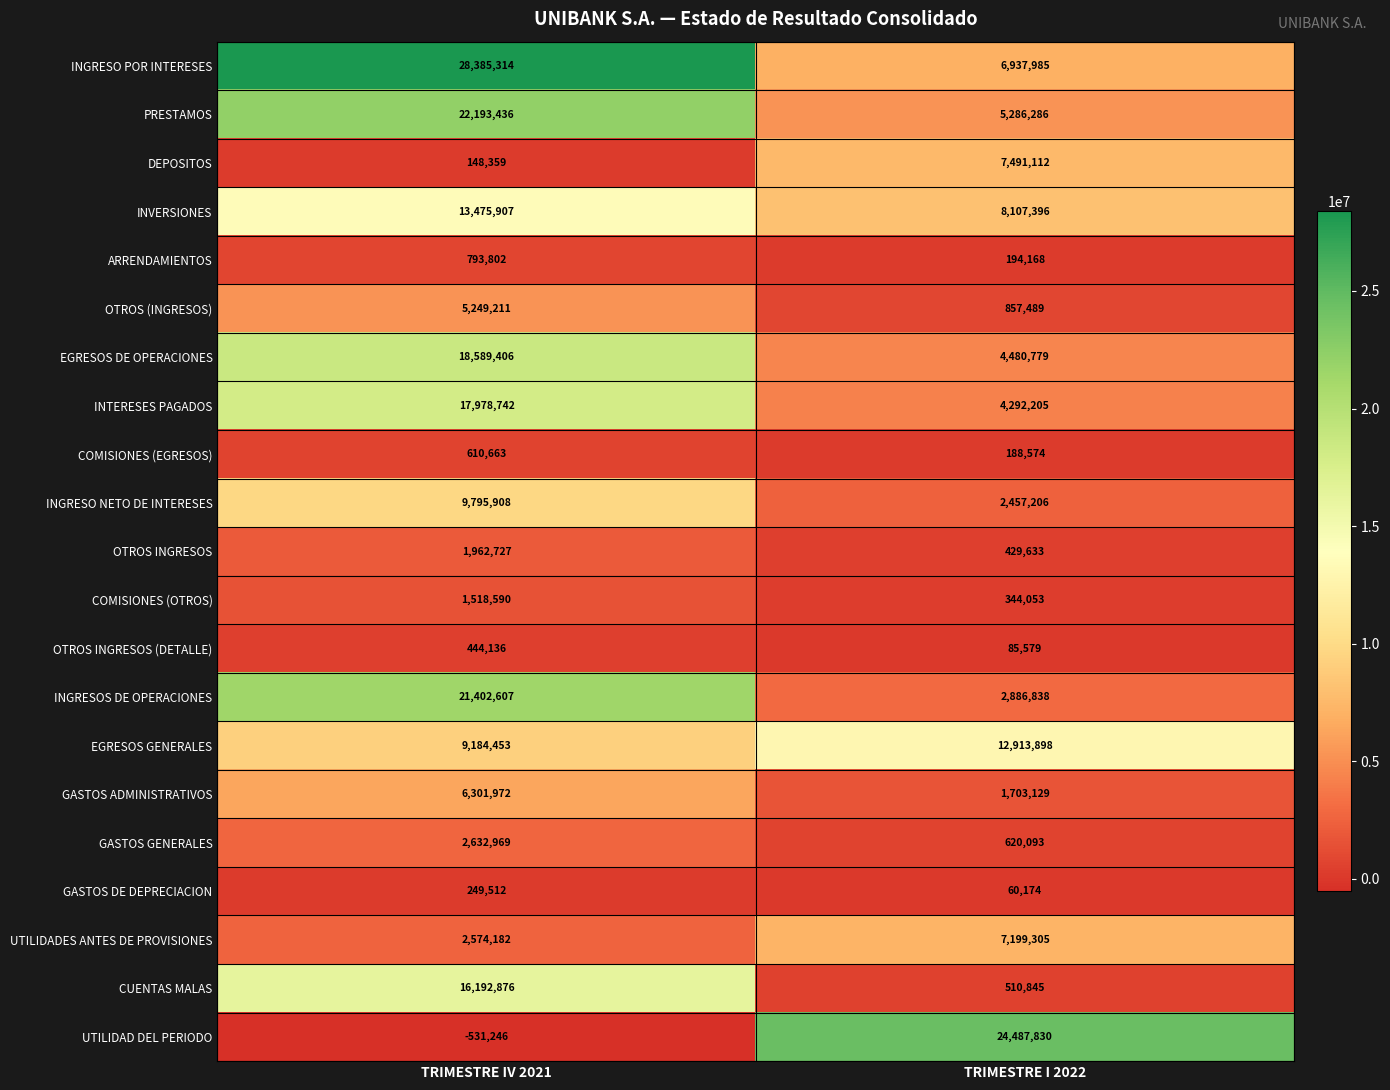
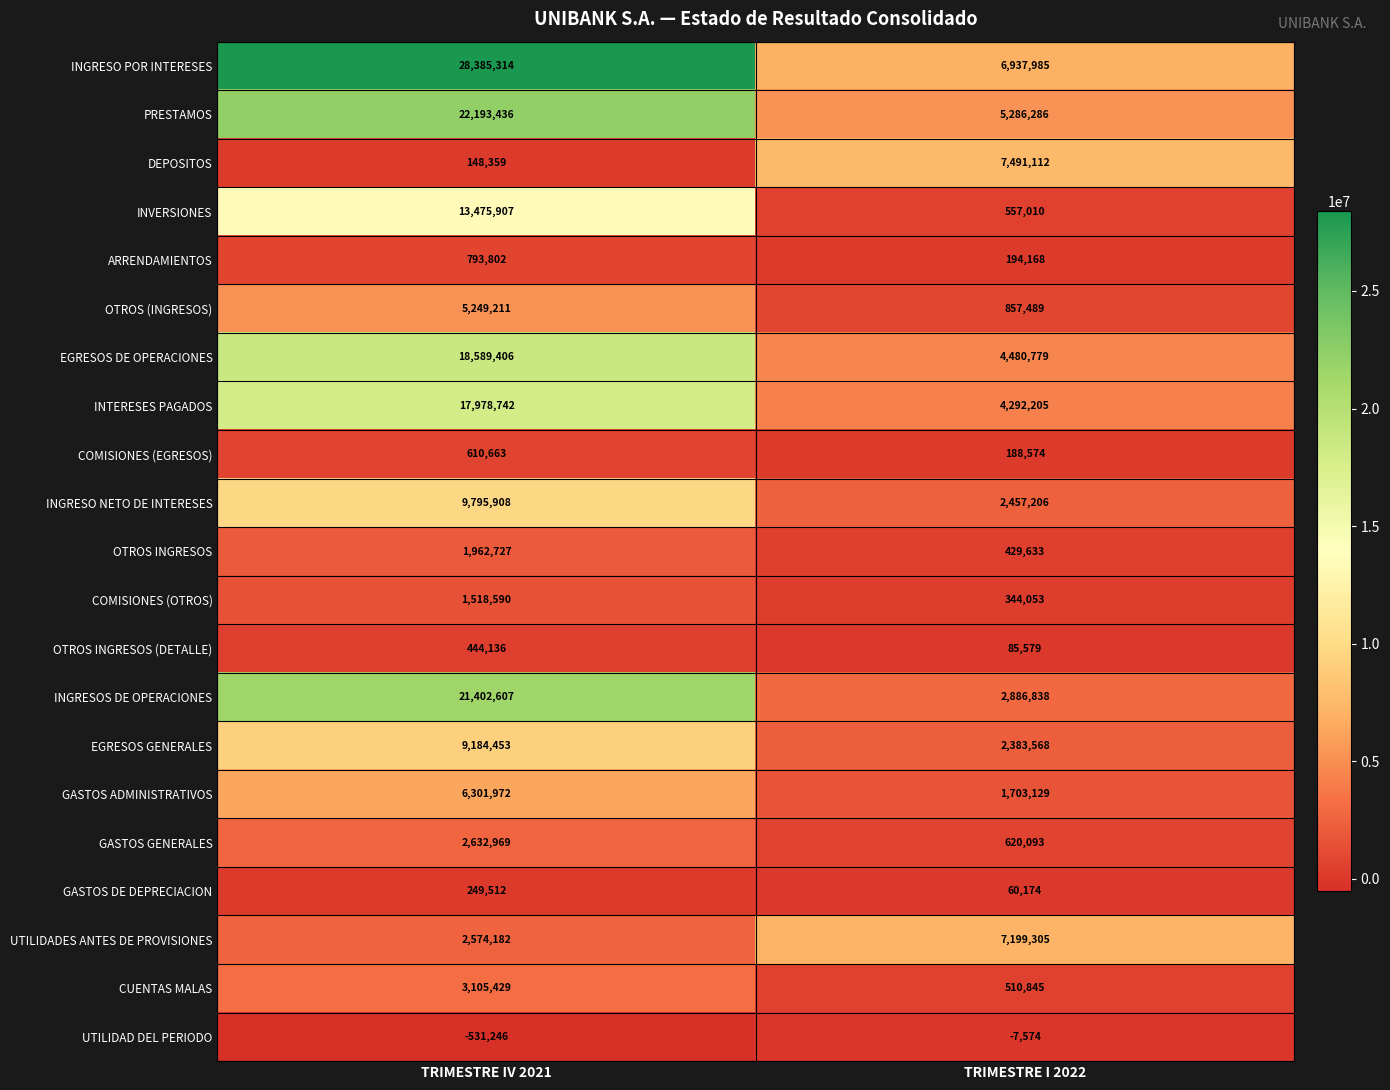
INVERSIONES, TRIMESTRE I 2022: 8,107,396 -> 557,010
EGRESOS GENERALES, TRIMESTRE I 2022: 12,913,898 -> 2,383,568
CUENTAS MALAS, TRIMESTRE IV 2021: 16,192,876 -> 3,105,429
UTILIDAD DEL PERIODO, TRIMESTRE I 2022: 24,487,830 -> -7,574
